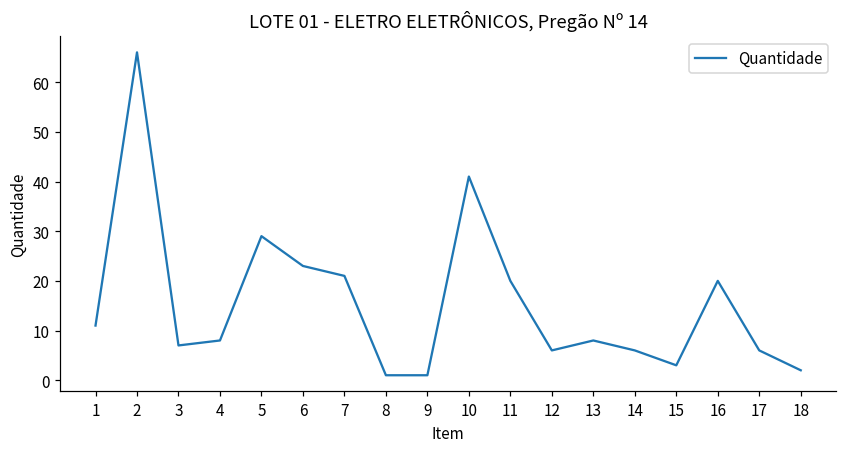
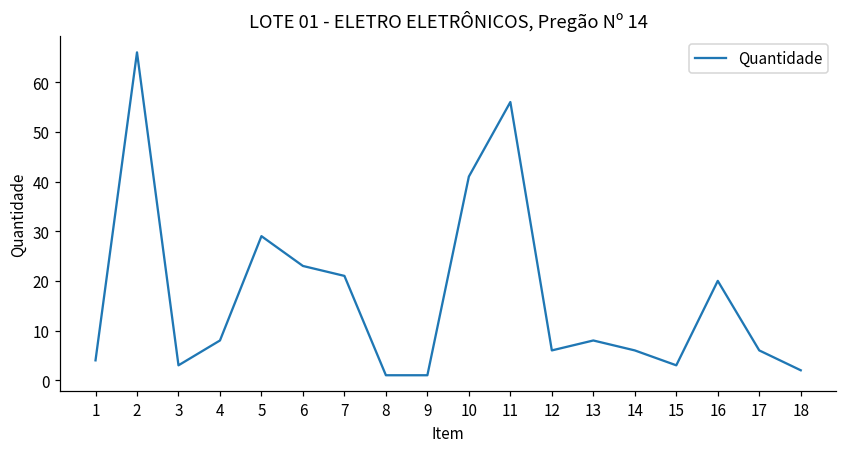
1: 11 -> 4
3: 7 -> 3
11: 20 -> 56
